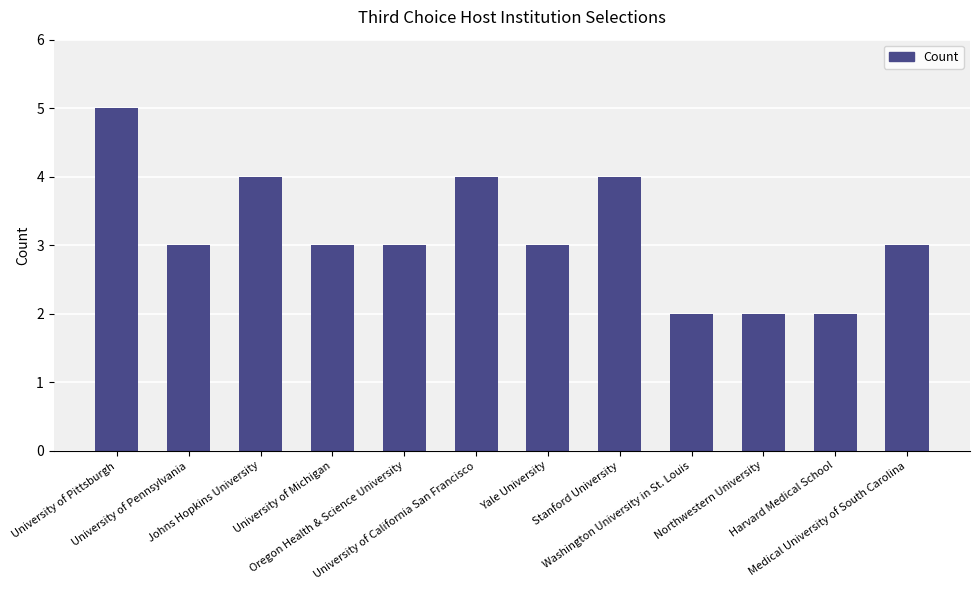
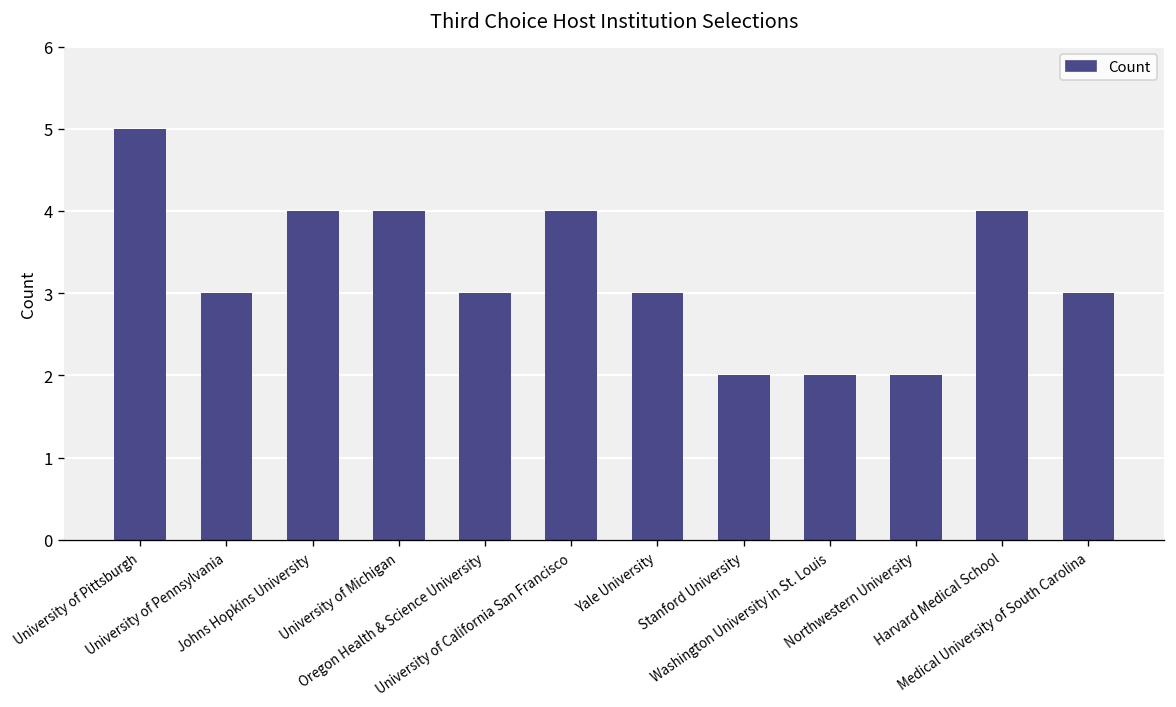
University of Michigan: 3 -> 4
Stanford University: 4 -> 2
Harvard Medical School: 2 -> 4
